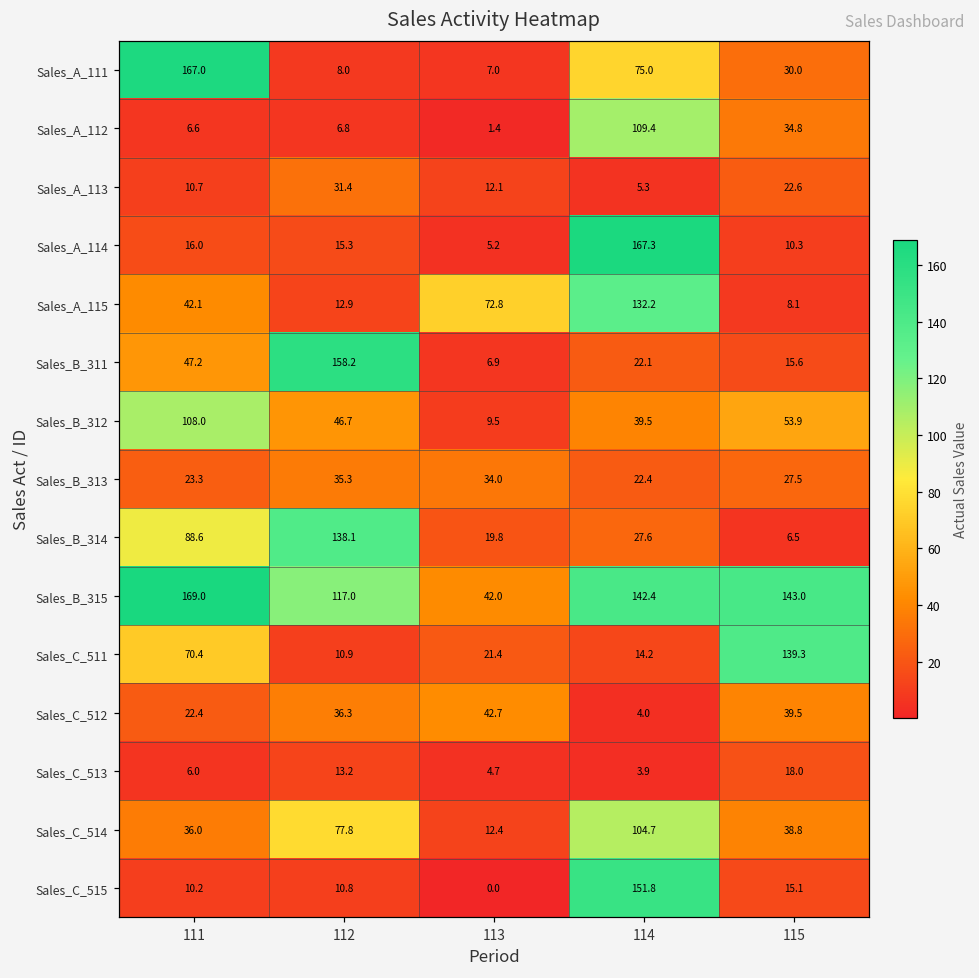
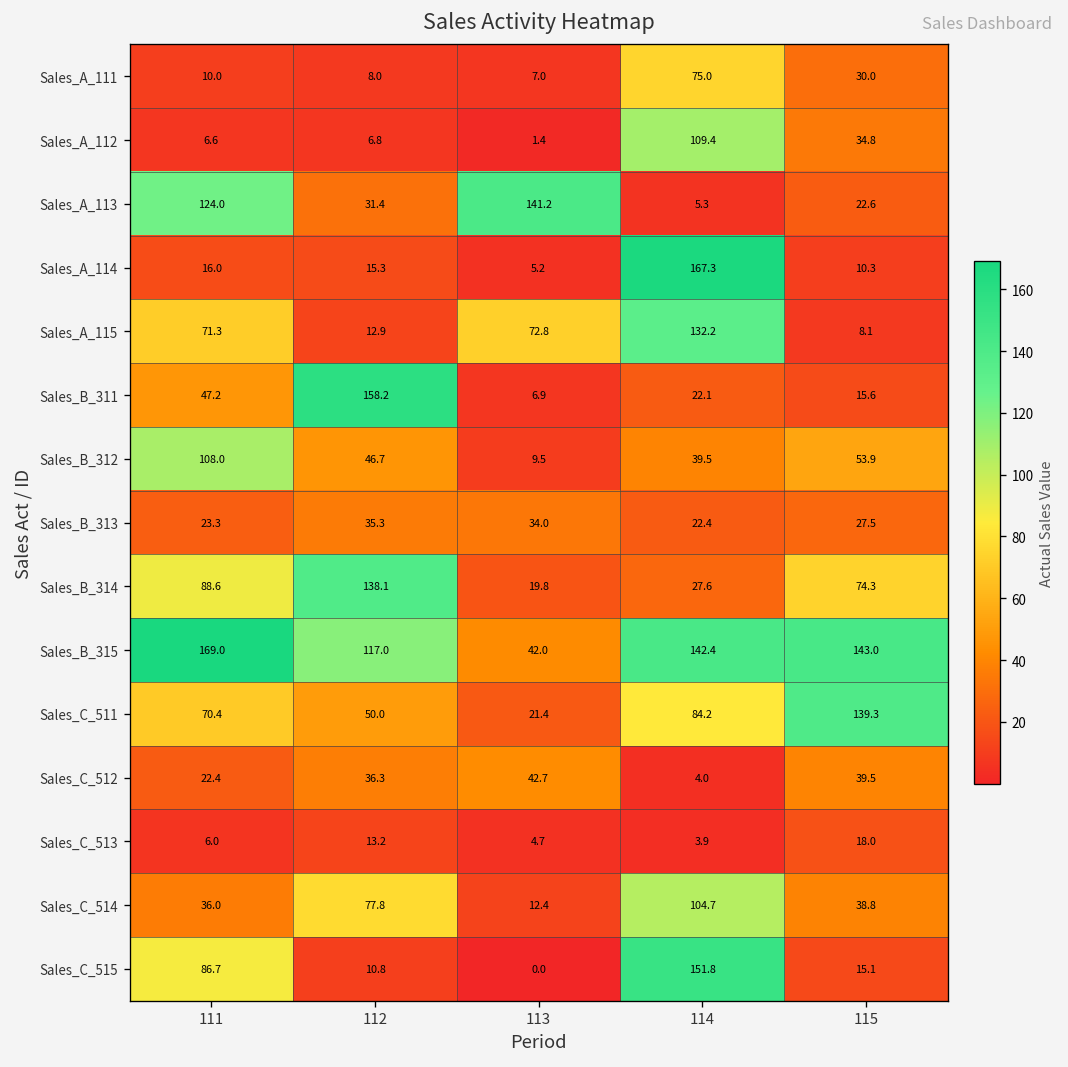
Sales_A_111, 111: 167.0 -> 10.0
Sales_A_113, 111: 10.7 -> 124.0
Sales_A_113, 113: 12.1 -> 141.2
Sales_A_115, 111: 42.1 -> 71.3
Sales_B_314, 115: 6.5 -> 74.3
Sales_C_511, 112: 10.9 -> 50.0
Sales_C_511, 114: 14.2 -> 84.2
Sales_C_515, 111: 10.2 -> 86.7
